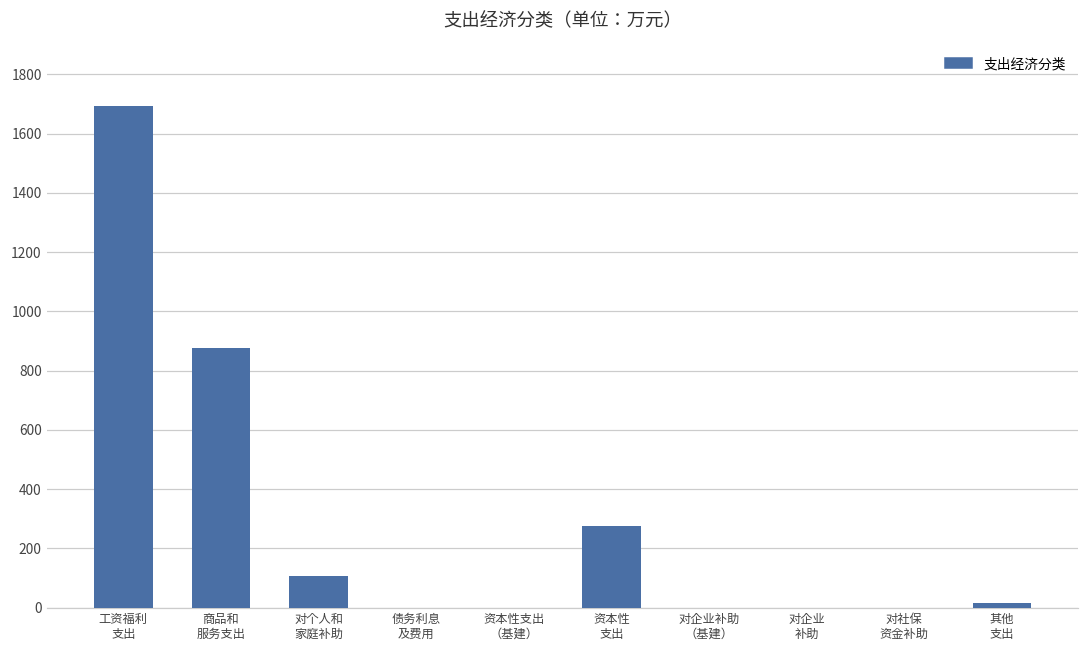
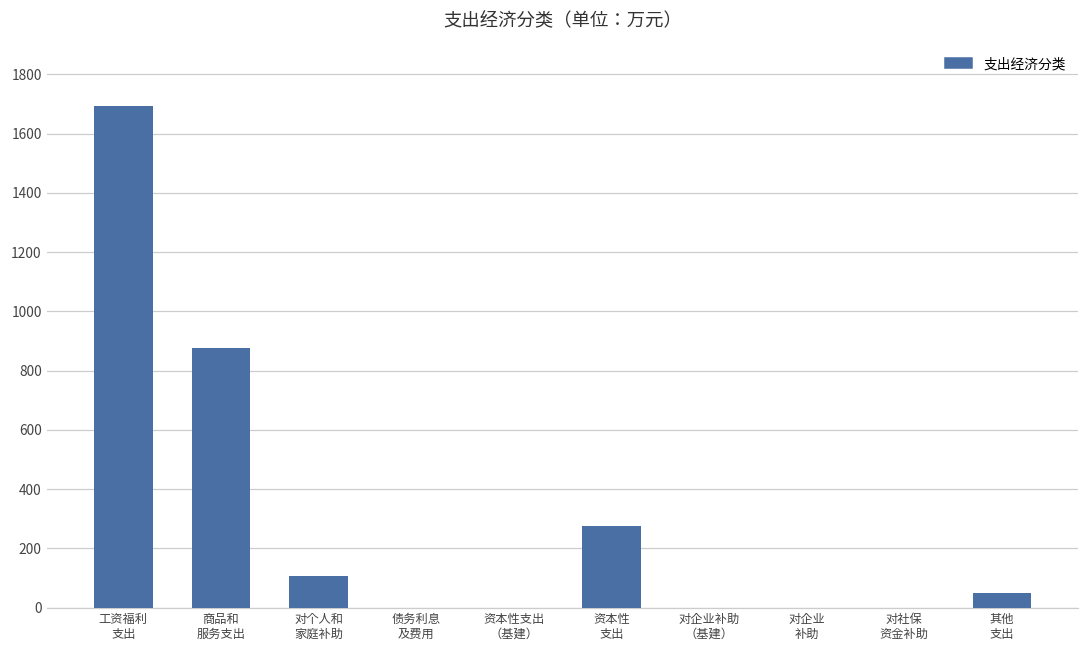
其他 支出: 20 -> 50
